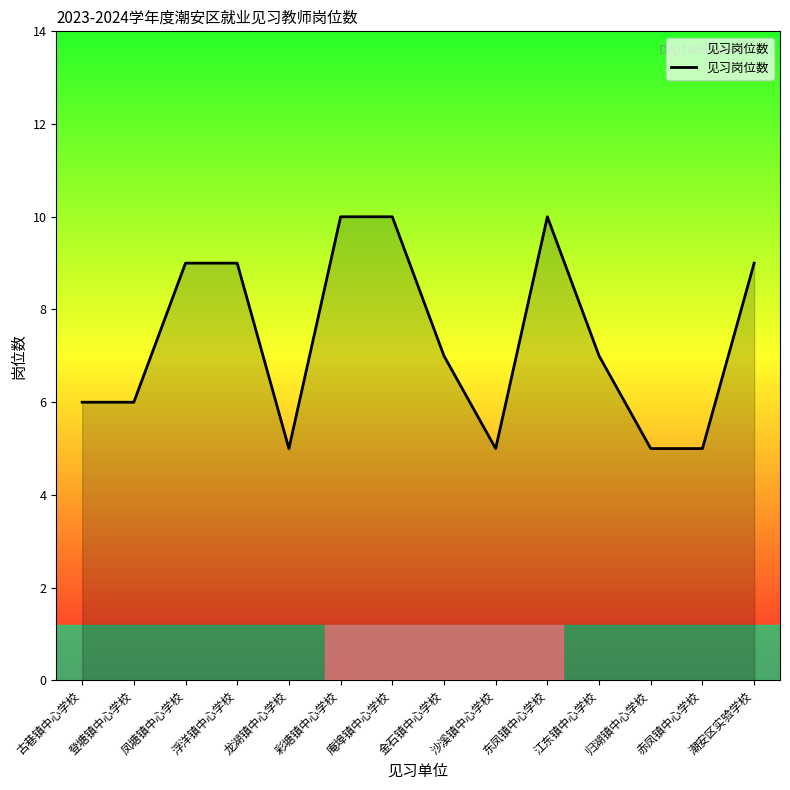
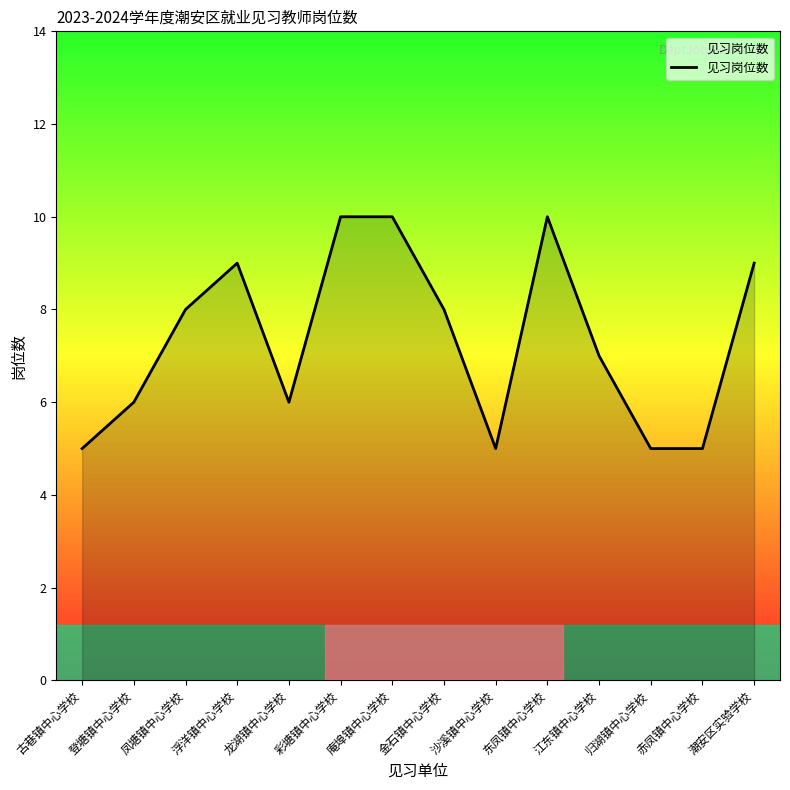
古巷镇中心学校: 6 -> 5
凤塘镇中心学校: 9 -> 8
龙湖镇中心学校: 5 -> 6
金石镇中心学校: 7 -> 8
